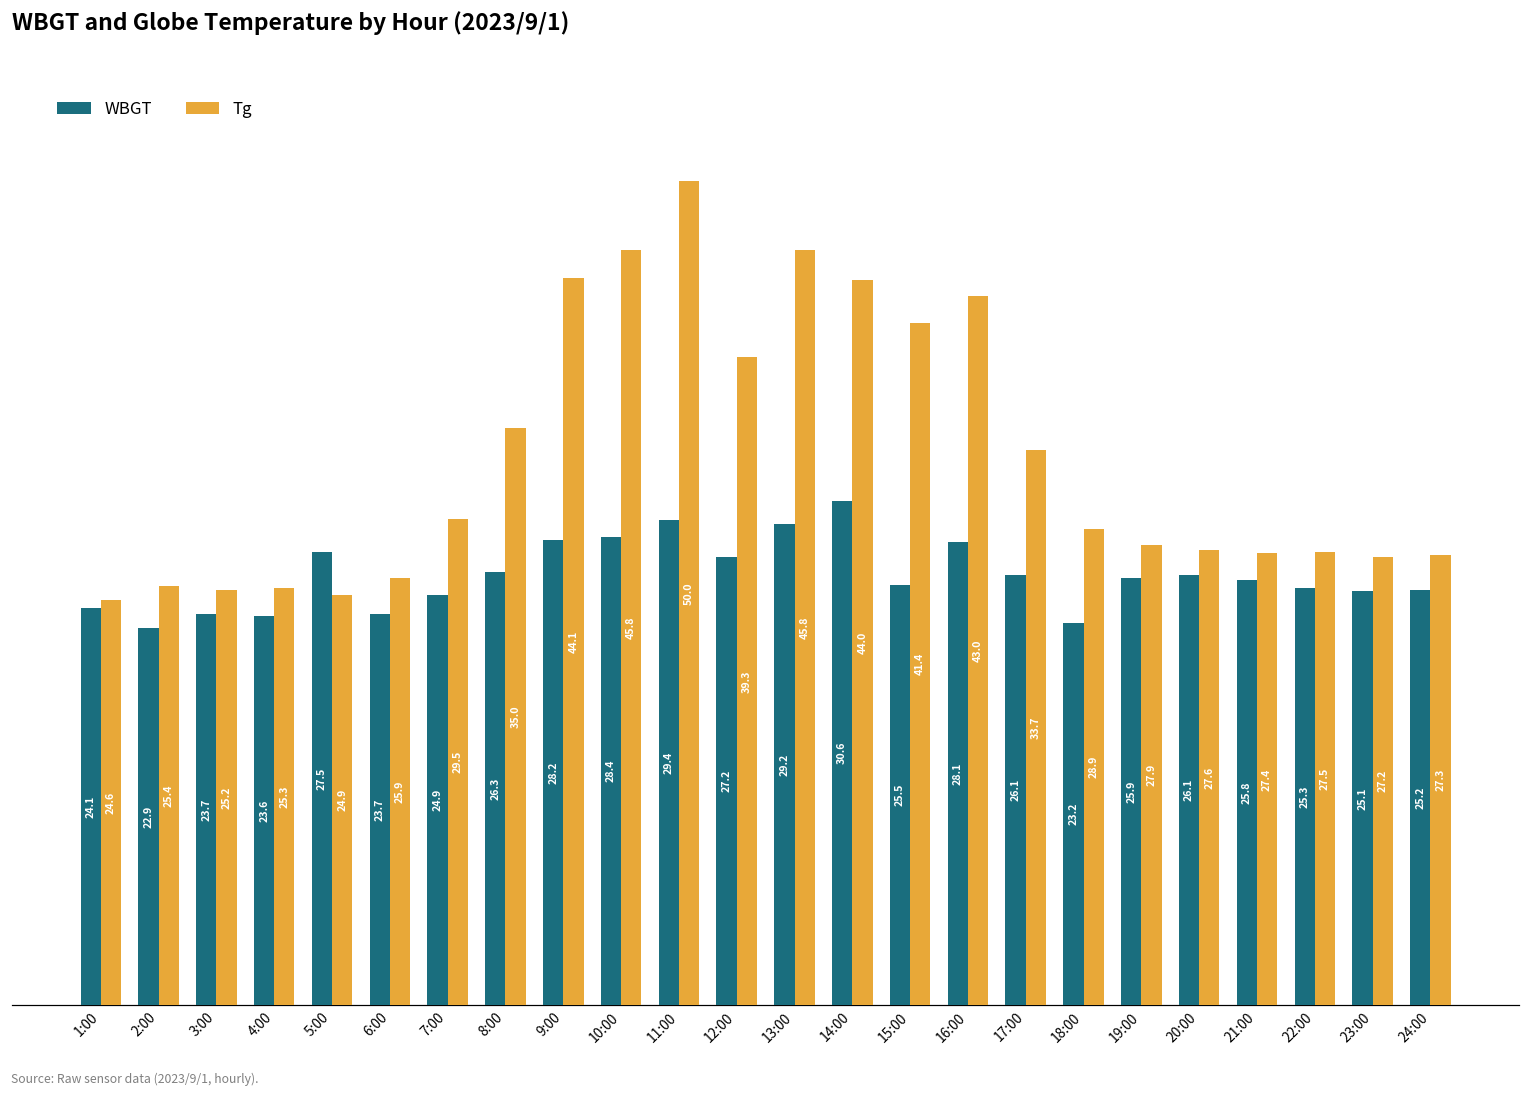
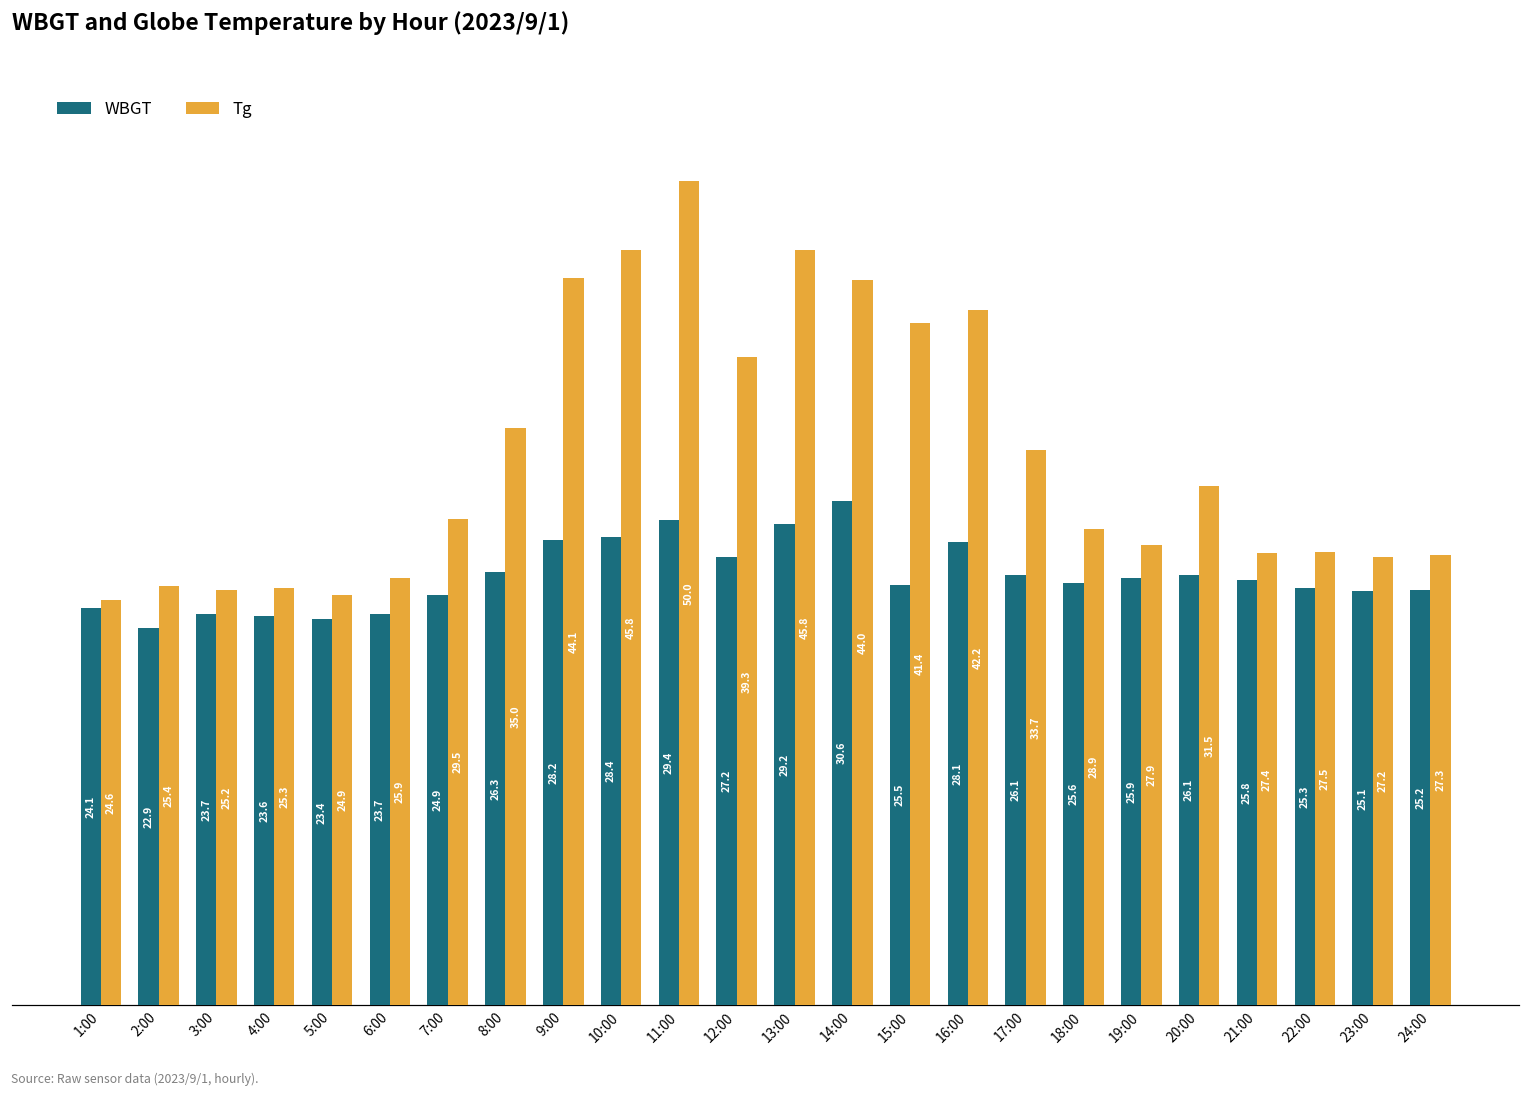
WBGT, 5:00: 27.5 -> 23.4
Tg, 16:00: 43.0 -> 42.2
WBGT, 18:00: 23.2 -> 25.6
Tg, 20:00: 27.6 -> 31.5
